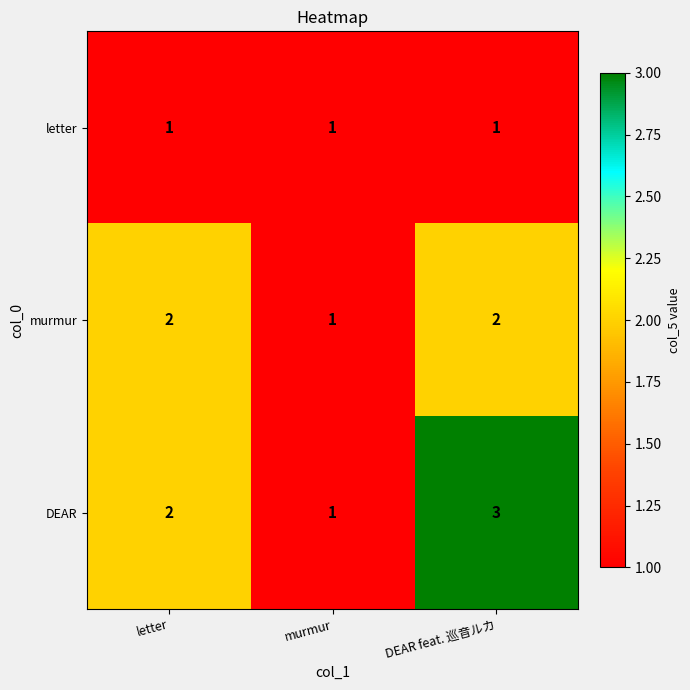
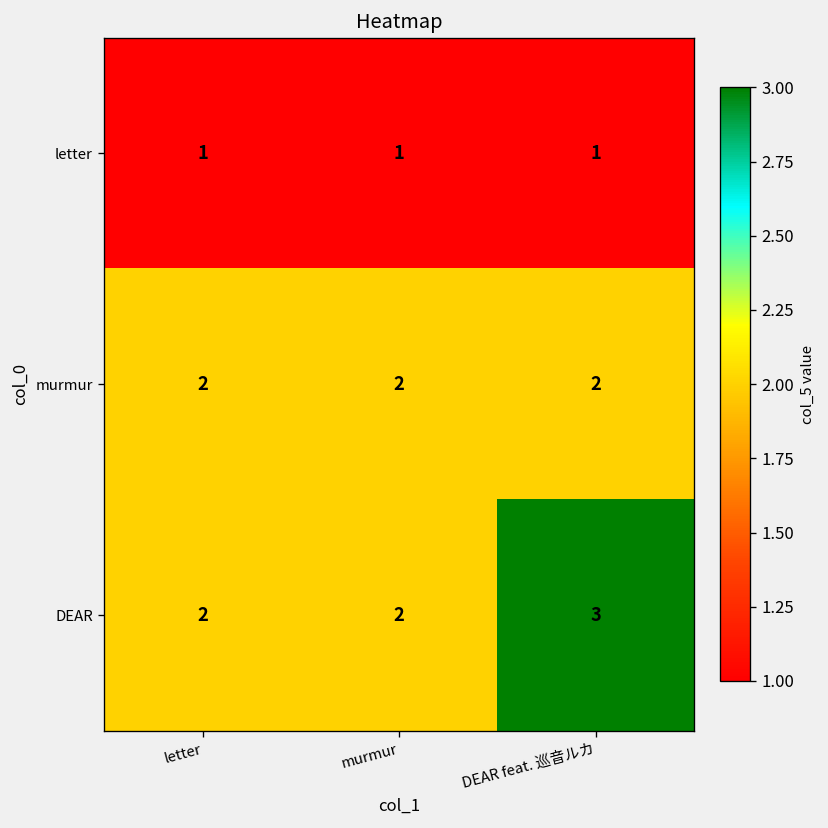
murmur, murmur: 1 -> 2
DEAR, murmur: 1 -> 2
